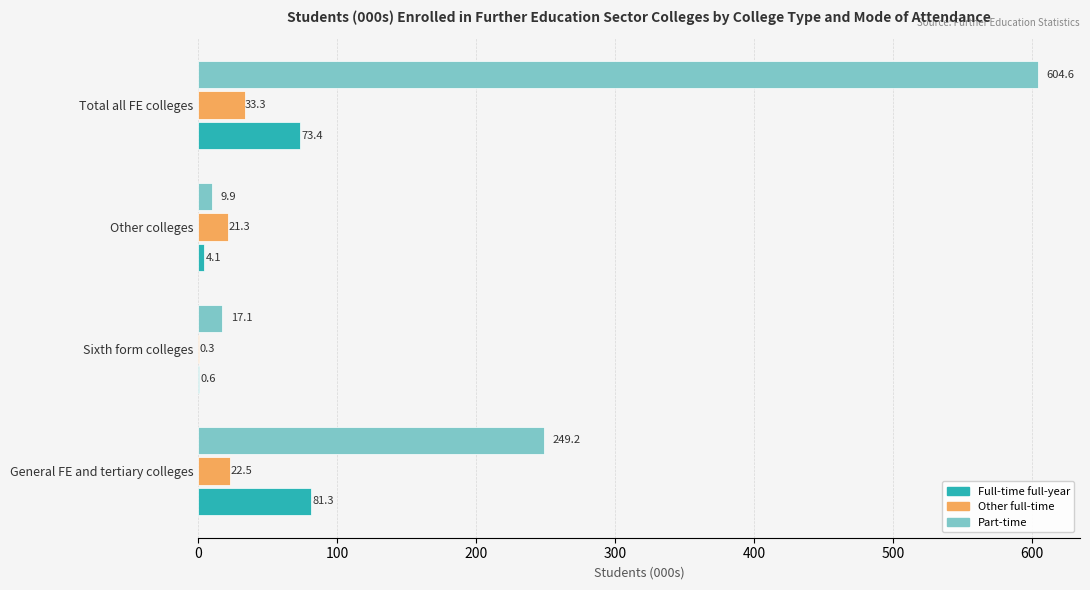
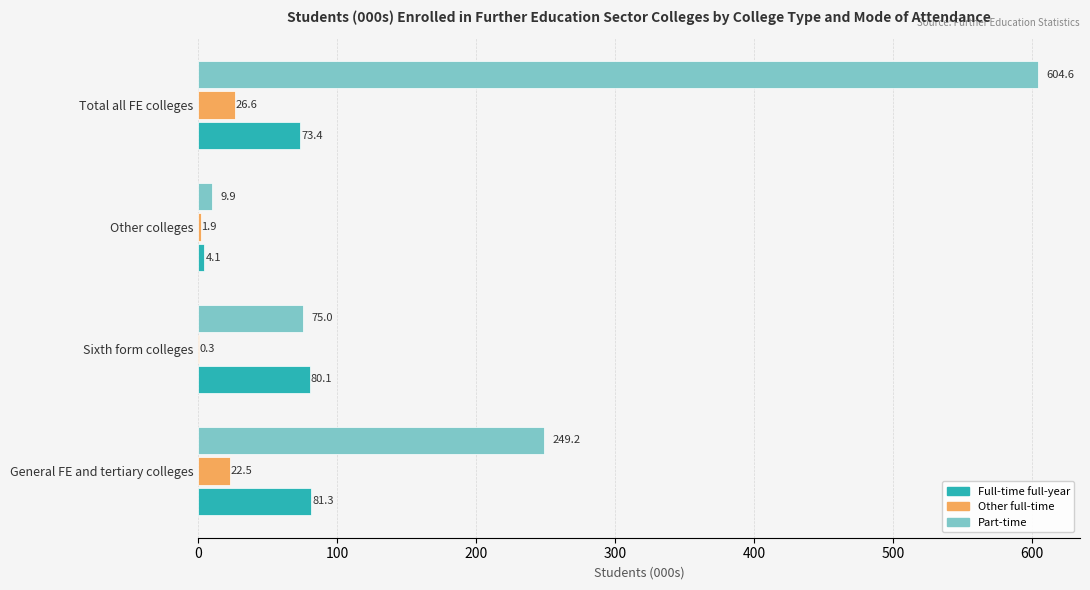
Other full-time, Total all FE colleges: 33.3 -> 26.6
Other full-time, Other colleges: 21.3 -> 1.9
Part-time, Sixth form colleges: 17.1 -> 75.0
Full-time full-year, Sixth form colleges: 0.6 -> 80.1
